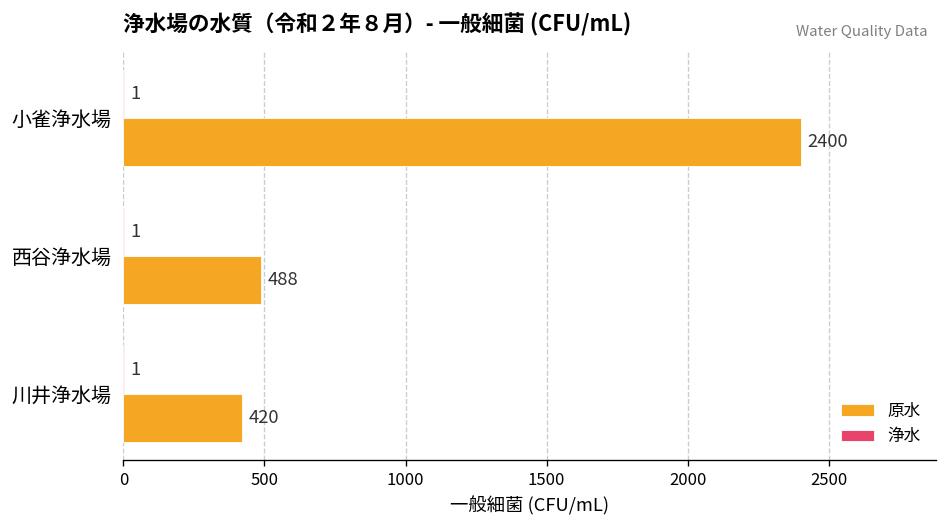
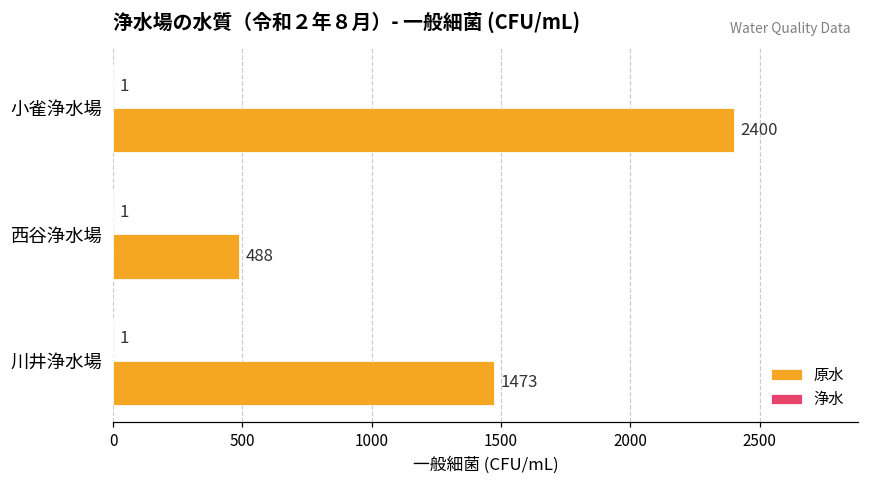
原水, 川井浄水場: 420 -> 1473
